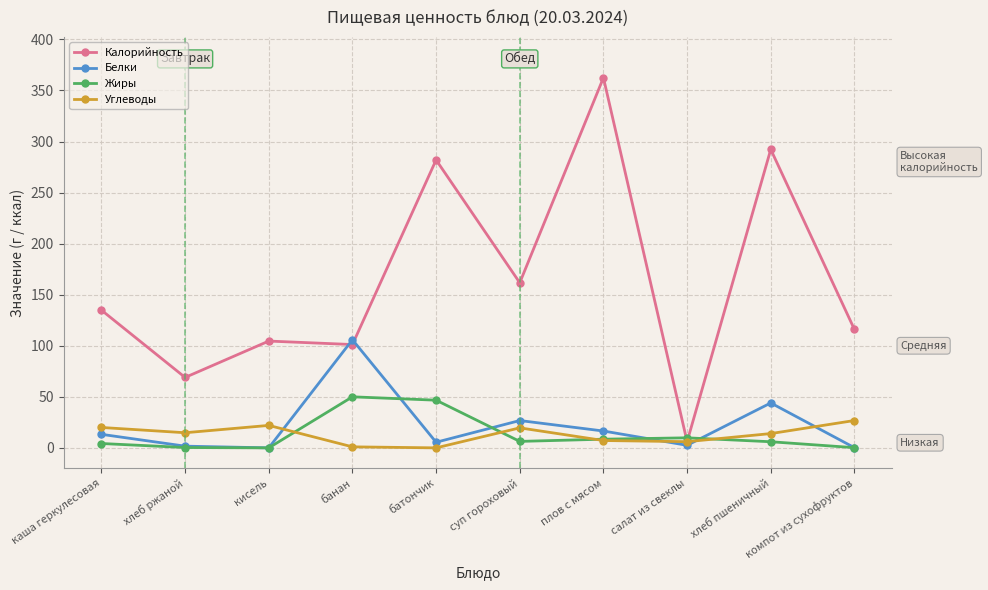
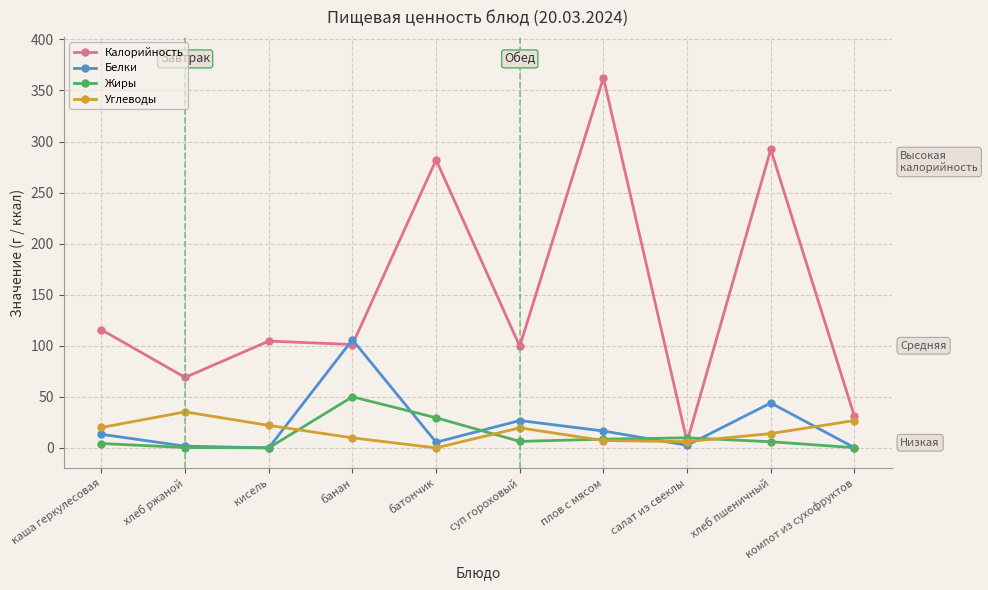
Калорийность, каша геркулесовая: 135 -> 116
Углеводы, хлеб ржаной: 15 -> 35
Углеводы, банан: 1 -> 10
Жиры, батончик: 47 -> 30
Калорийность, суп гороховый: 162 -> 100
Калорийность, компот из сухофруктов: 116 -> 31
